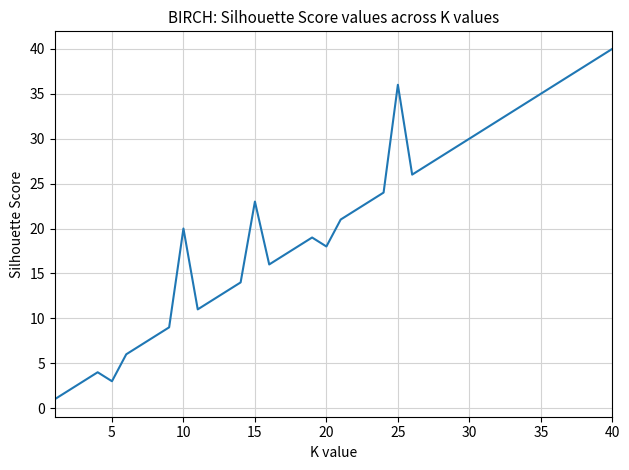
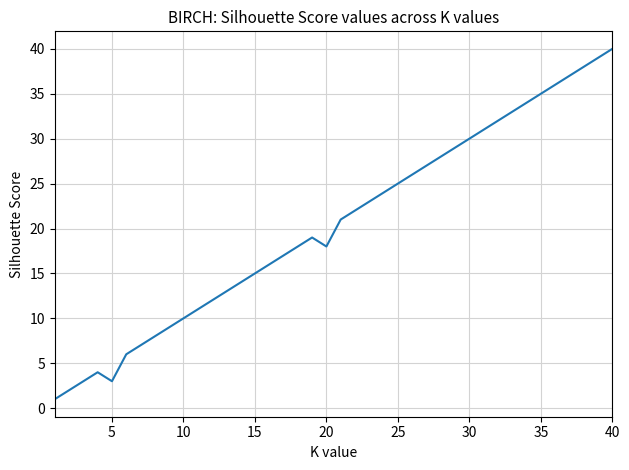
10: 20 -> 10
15: 23 -> 15
25: 36 -> 25
